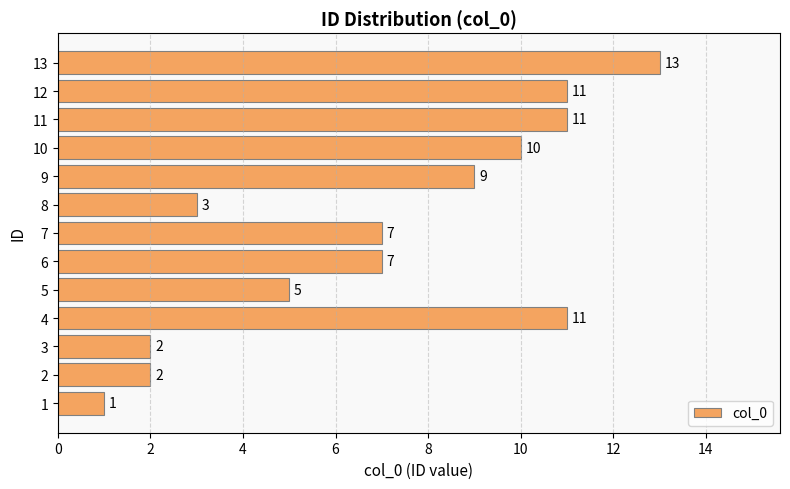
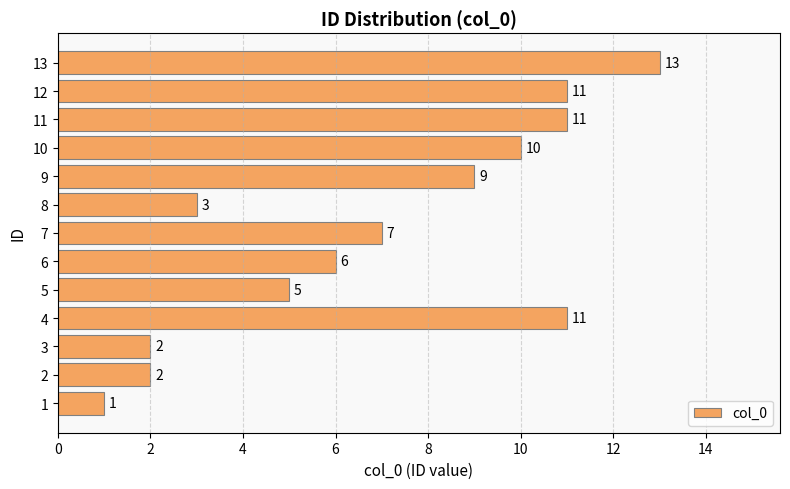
6: 7 -> 6
